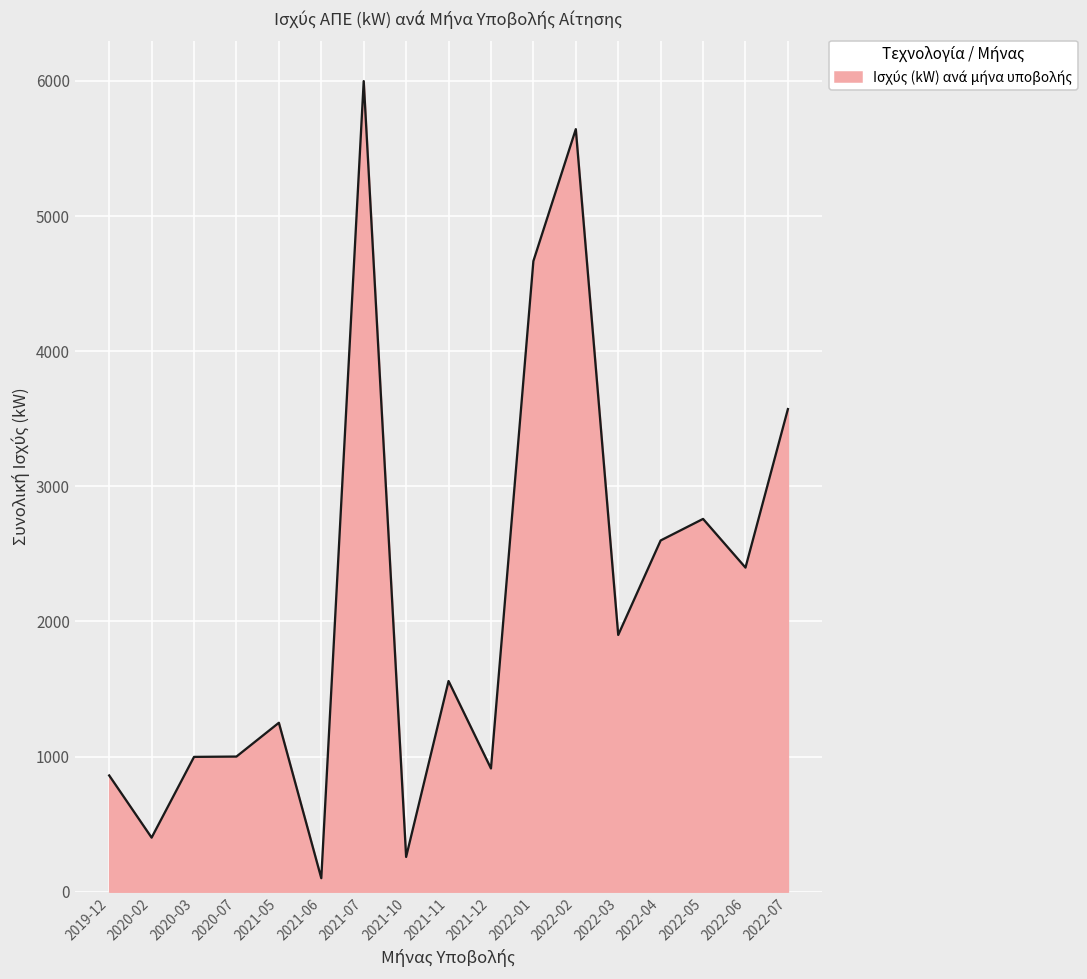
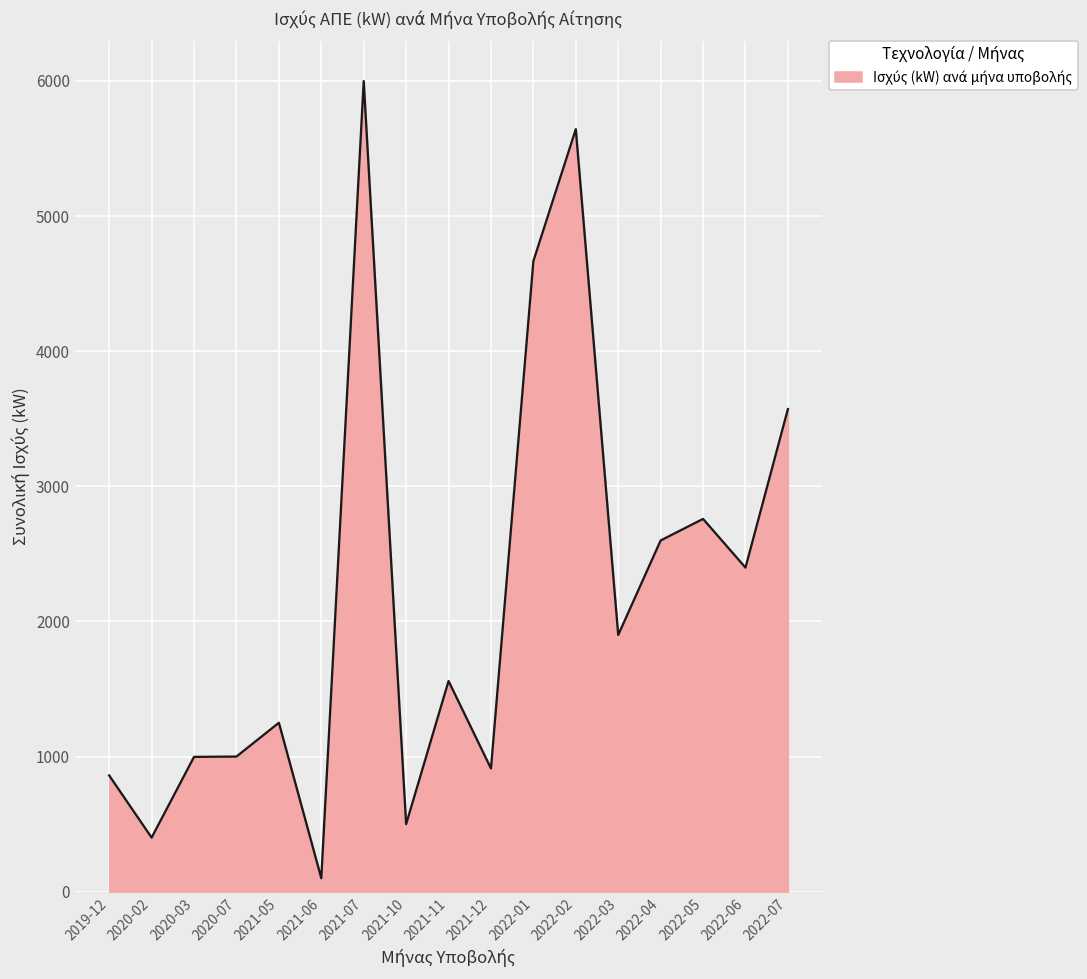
2021-10: 260 -> 500
